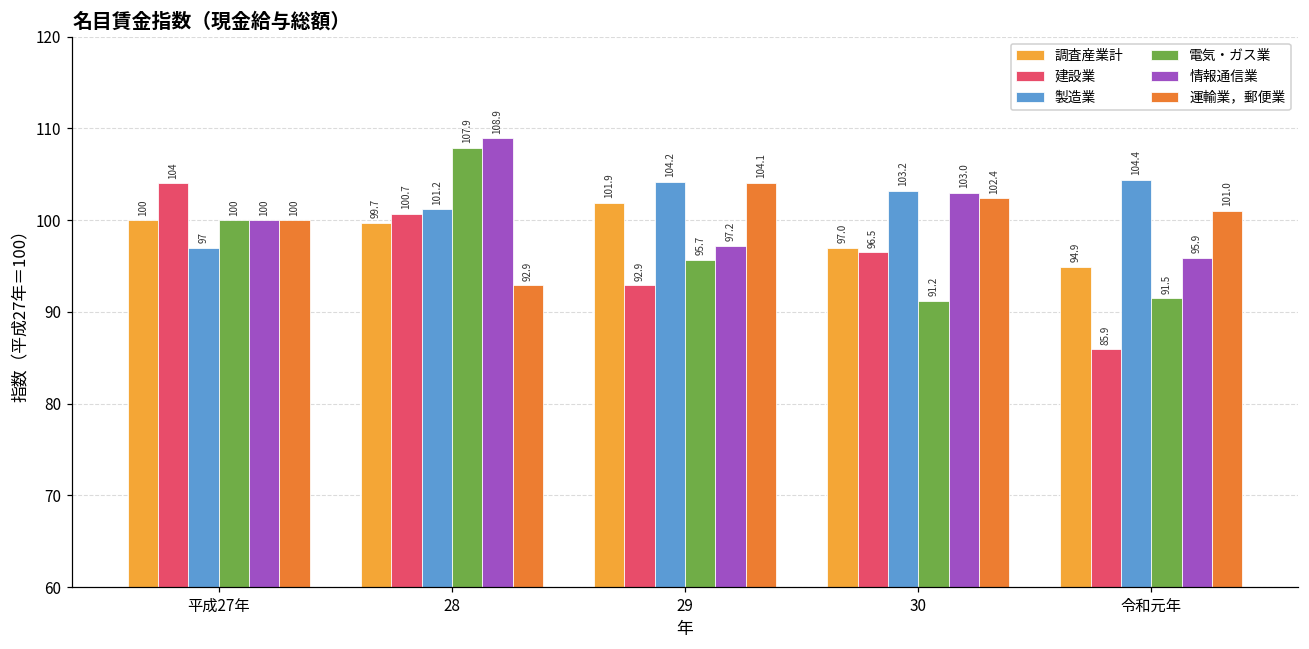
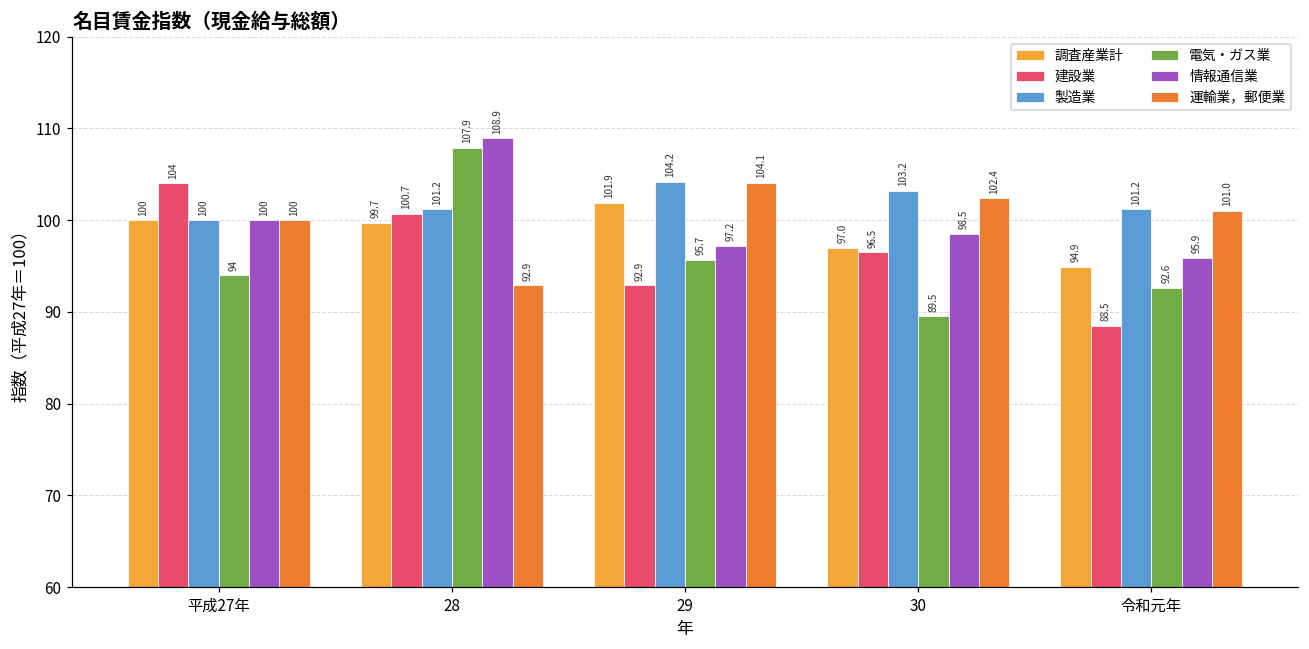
製造業, 平成27年: 97 -> 100
電気・ガス業, 平成27年: 100 -> 94
電気・ガス業, 30: 91.2 -> 89.5
情報通信業, 30: 103.0 -> 98.5
建設業, 令和元年: 85.9 -> 88.5
製造業, 令和元年: 104.4 -> 101.2
電気・ガス業, 令和元年: 91.5 -> 92.6
